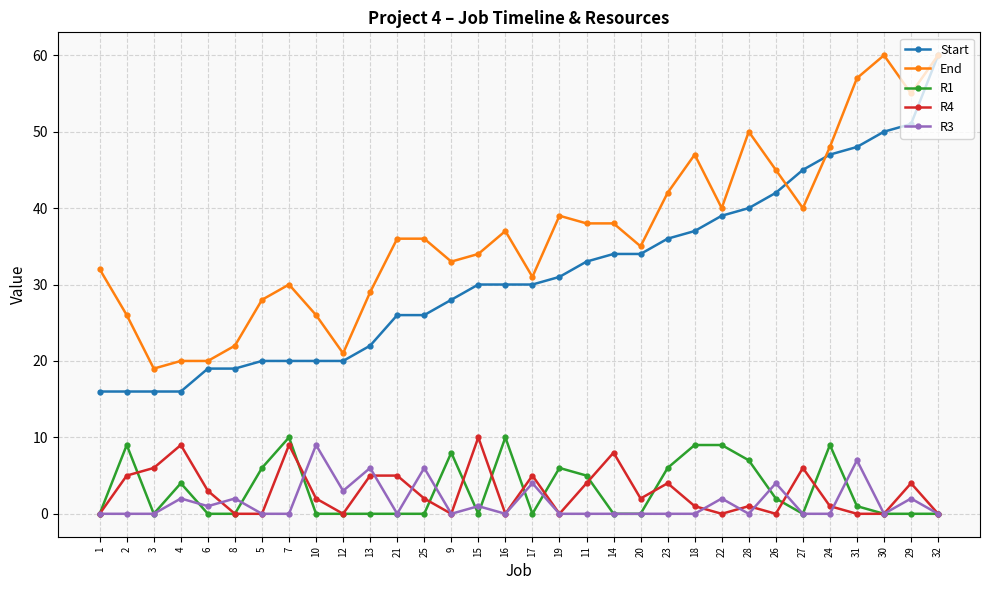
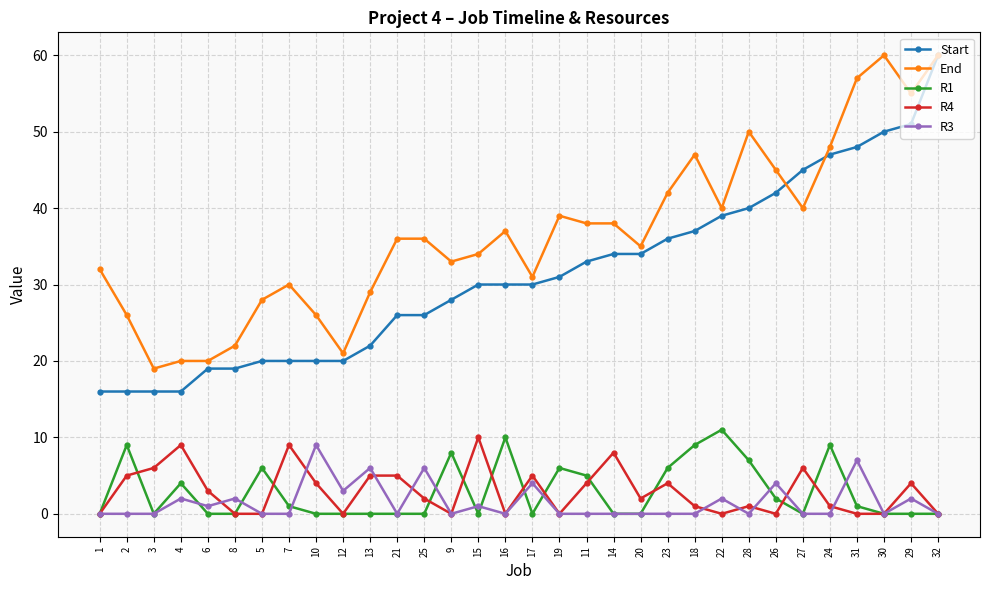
R1, 7: 10 -> 1
R4, 10: 2 -> 4
R1, 22: 9 -> 11
